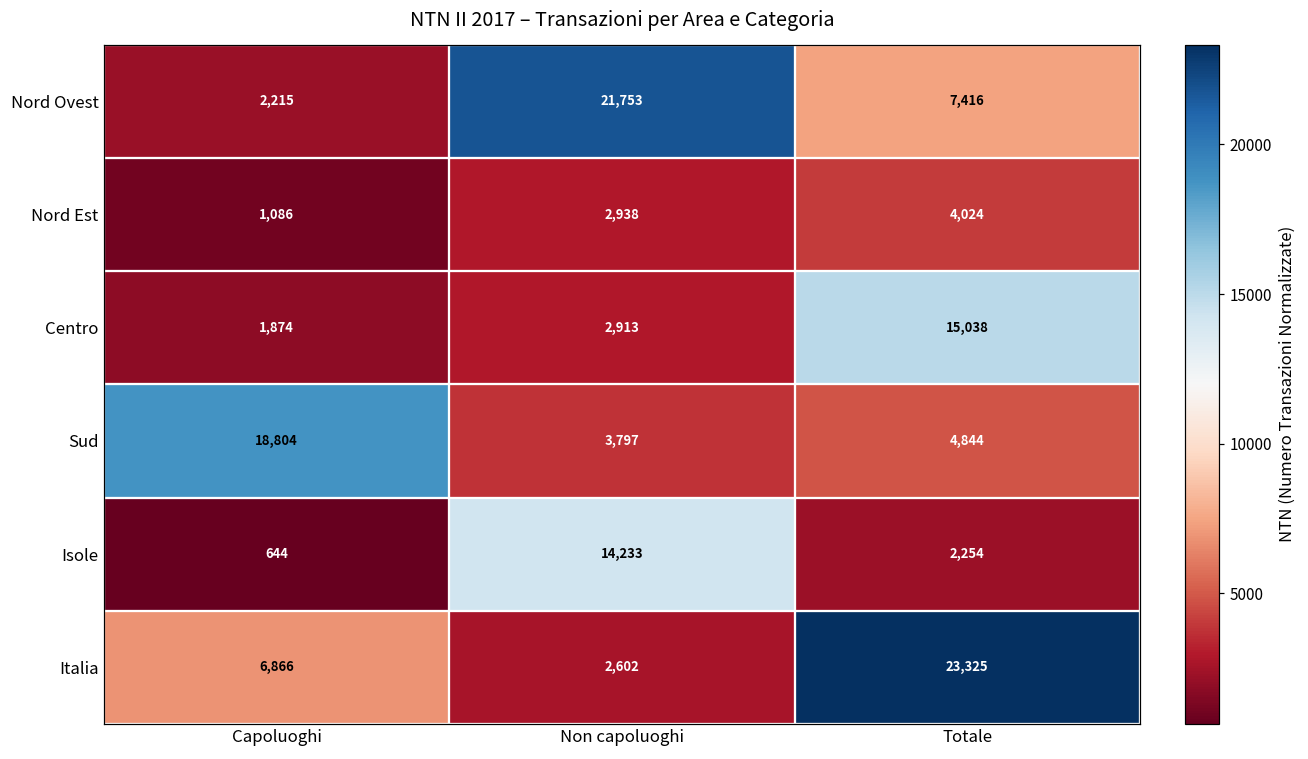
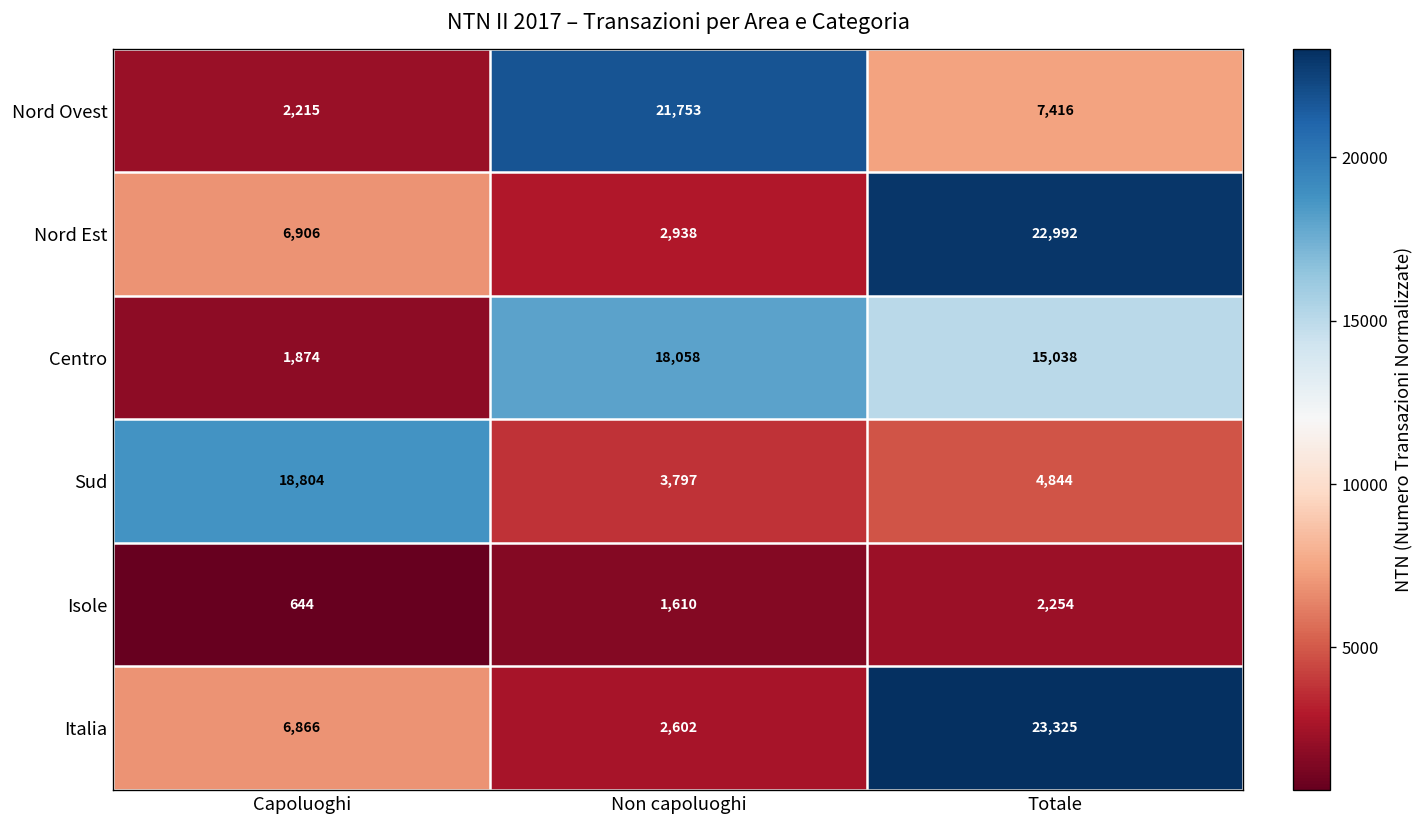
Nord Est, Capoluoghi: 1,086 -> 6,906
Nord Est, Totale: 4,024 -> 22,992
Centro, Non capoluoghi: 2,913 -> 18,058
Isole, Non capoluoghi: 14,233 -> 1,610
